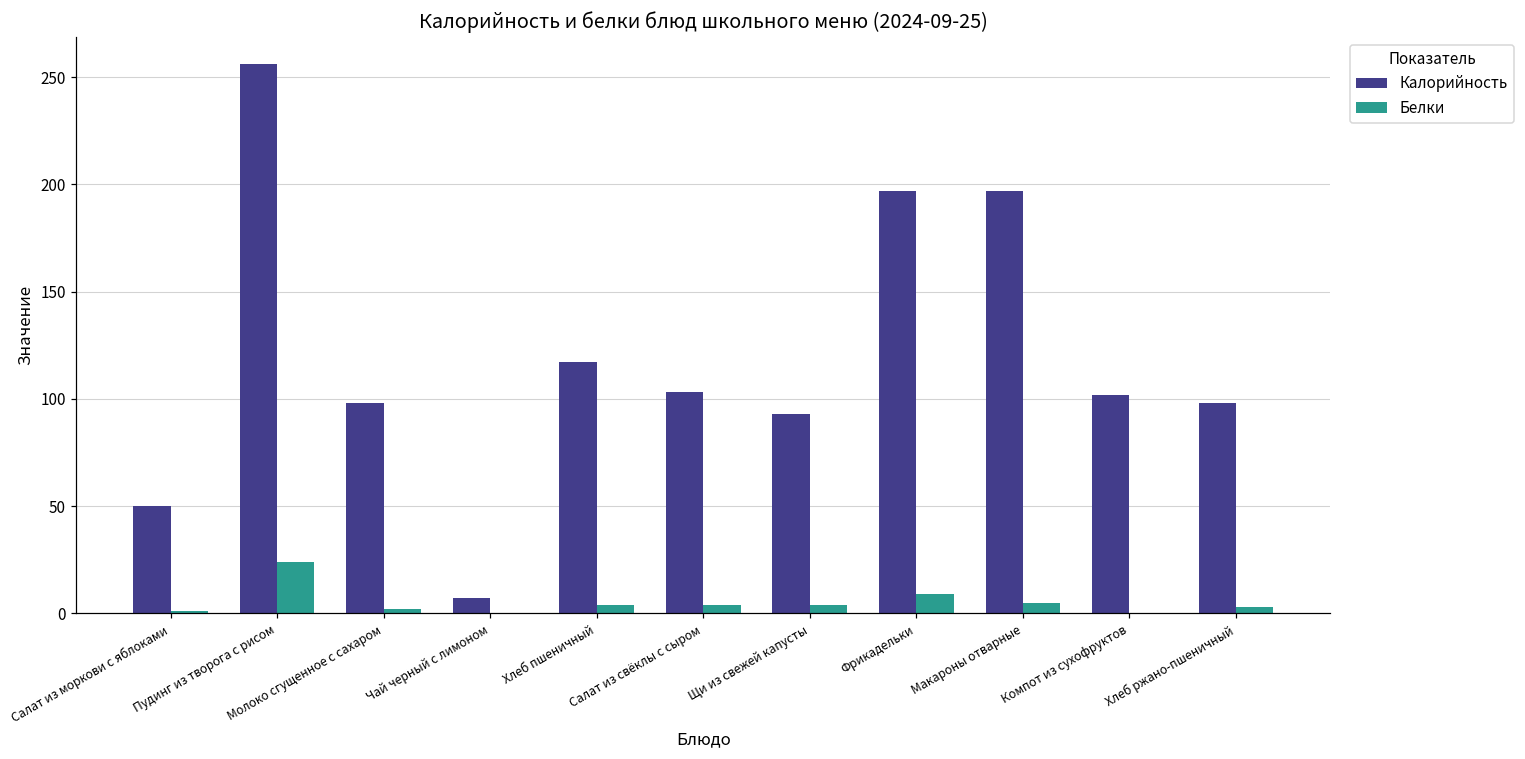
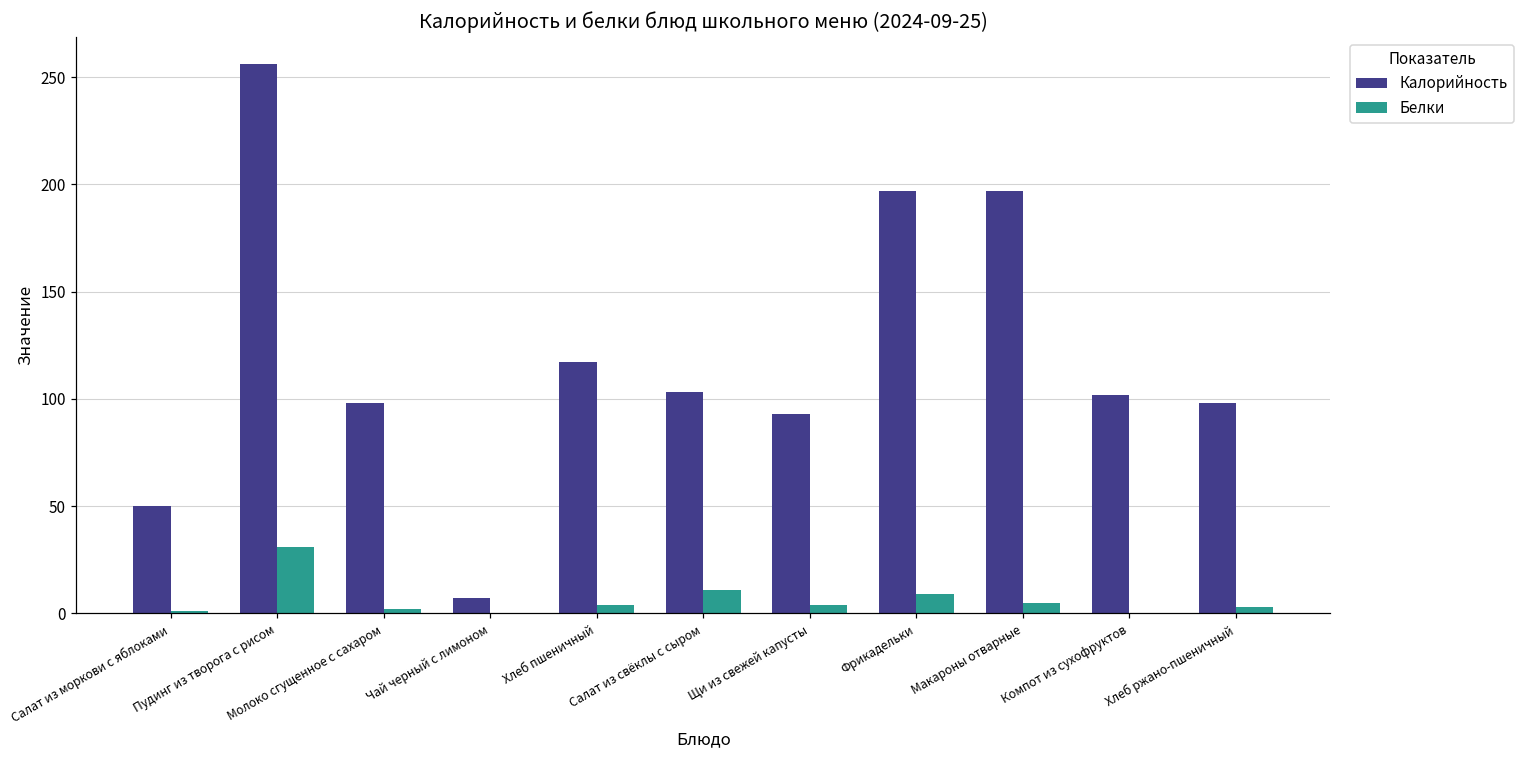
Белки, Пудинг из творога с рисом: 24 -> 31
Белки, Салат из свёклы с сыром: 4 -> 11
